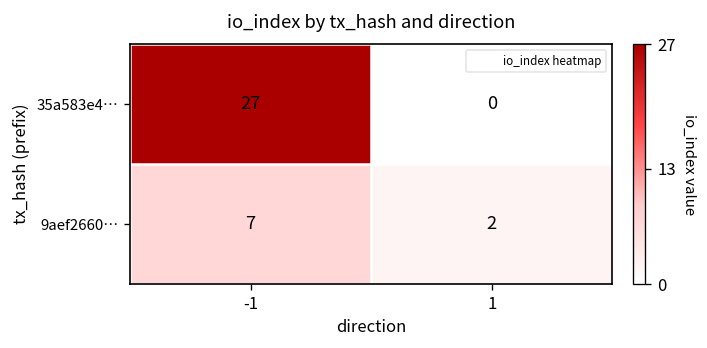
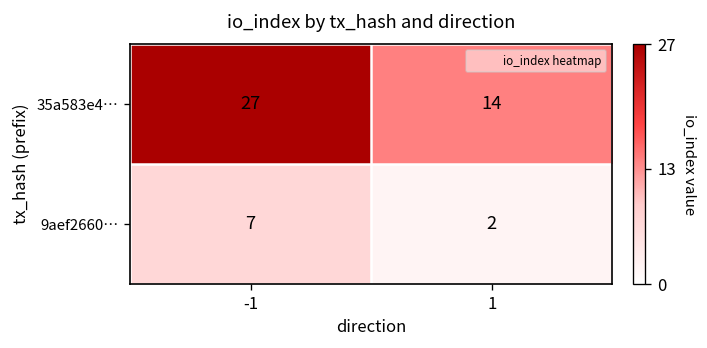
35a583e4…, 1: 0 -> 14
